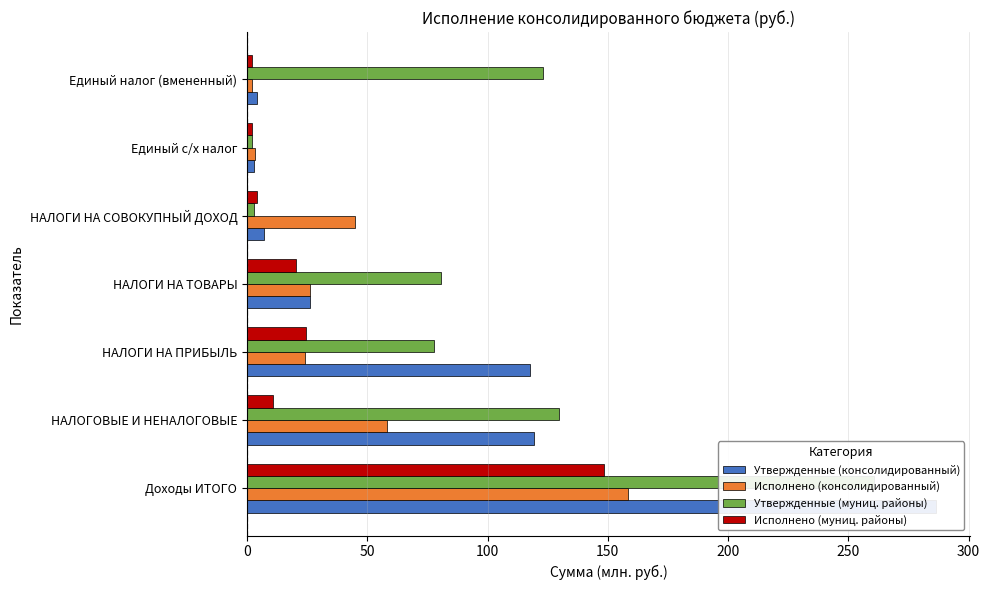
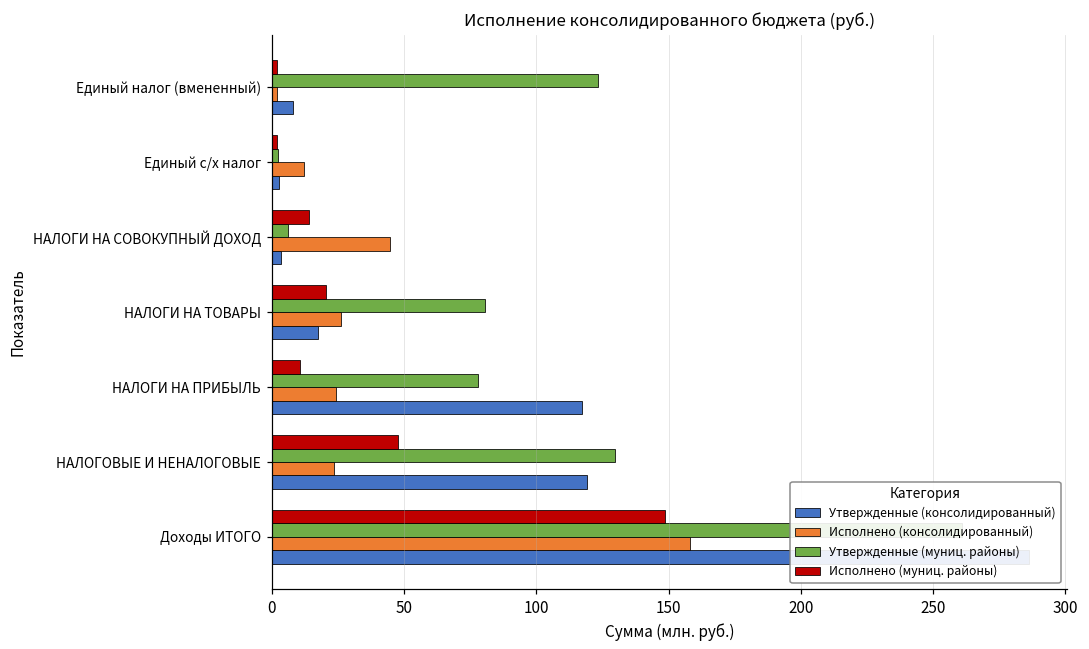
Утвержденные (консолидированный), Единый налог (вмененный): 4 -> 8
Исполнено (консолидированный), Единый с/х налог: 3 -> 12
Исполнено (муниц. районы), НАЛОГИ НА СОВОКУПНЫЙ ДОХОД: 4 -> 14
Утвержденные (муниц. районы), НАЛОГИ НА СОВОКУПНЫЙ ДОХОД: 3 -> 6
Утвержденные (консолидированный), НАЛОГИ НА СОВОКУПНЫЙ ДОХОД: 7 -> 3
Утвержденные (консолидированный), НАЛОГИ НА ТОВАРЫ: 26 -> 17
Исполнено (муниц. районы), НАЛОГИ НА ПРИБЫЛЬ: 25 -> 11
Исполнено (муниц. районы), НАЛОГОВЫЕ И НЕНАЛОГОВЫЕ: 11 -> 48
Исполнено (консолидированный), НАЛОГОВЫЕ И НЕНАЛОГОВЫЕ: 58 -> 23
